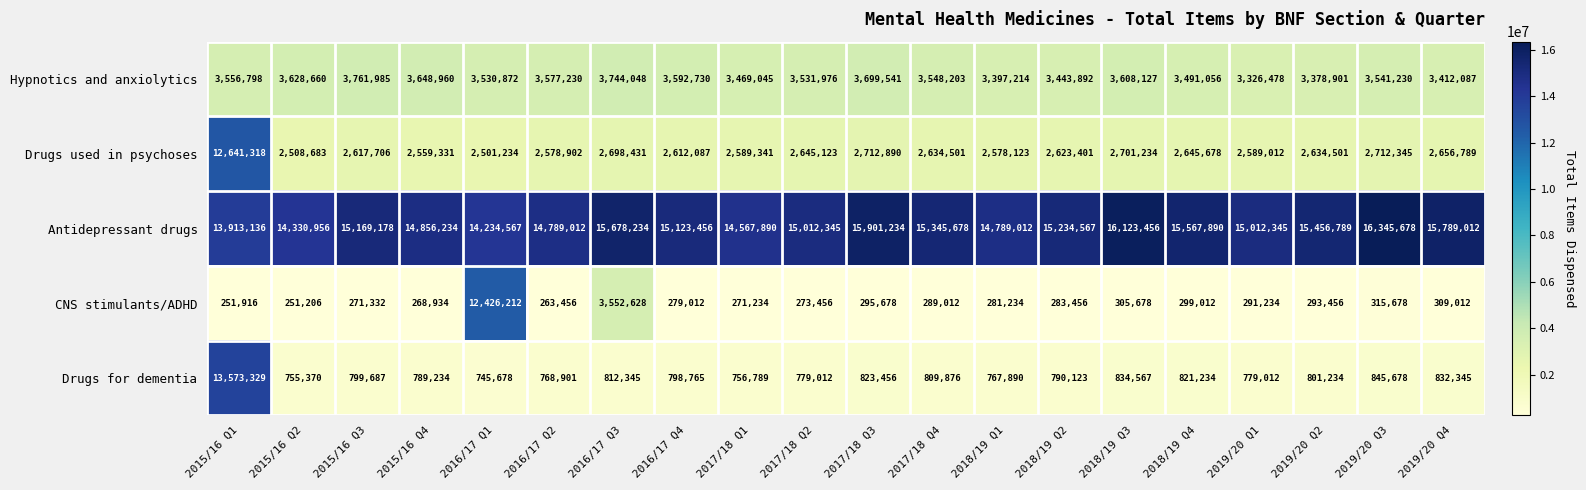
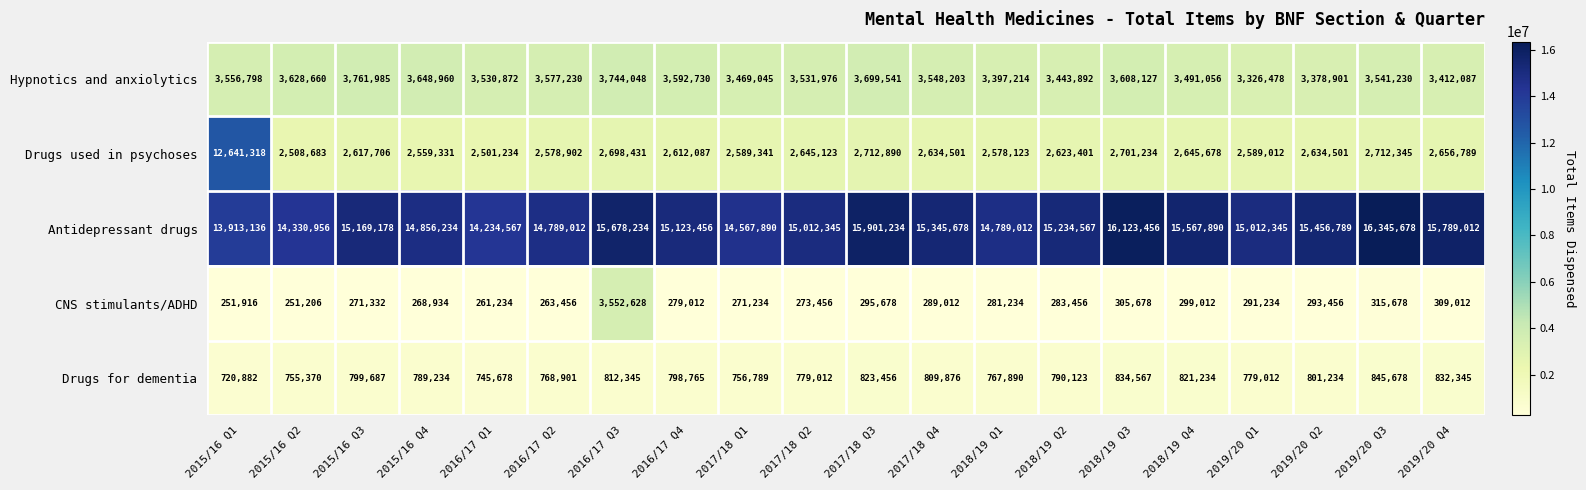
CNS stimulants/ADHD, 2016/17 Q1: 12,426,212 -> 261,234
Drugs for dementia, 2015/16 Q1: 13,573,329 -> 720,882
